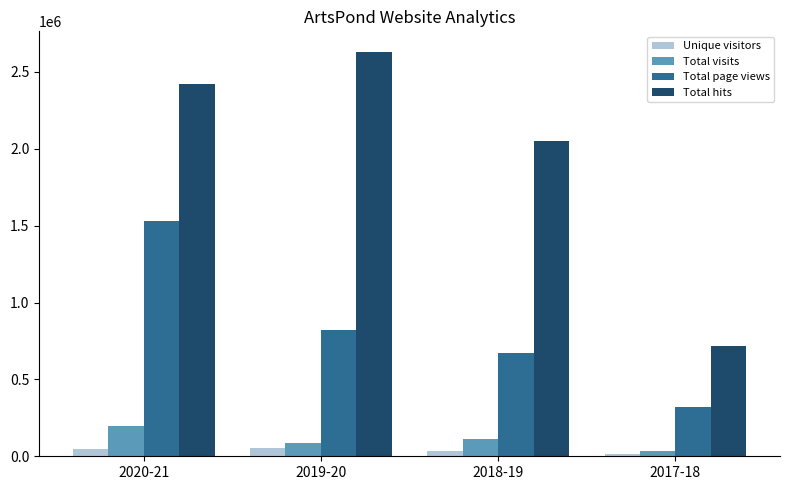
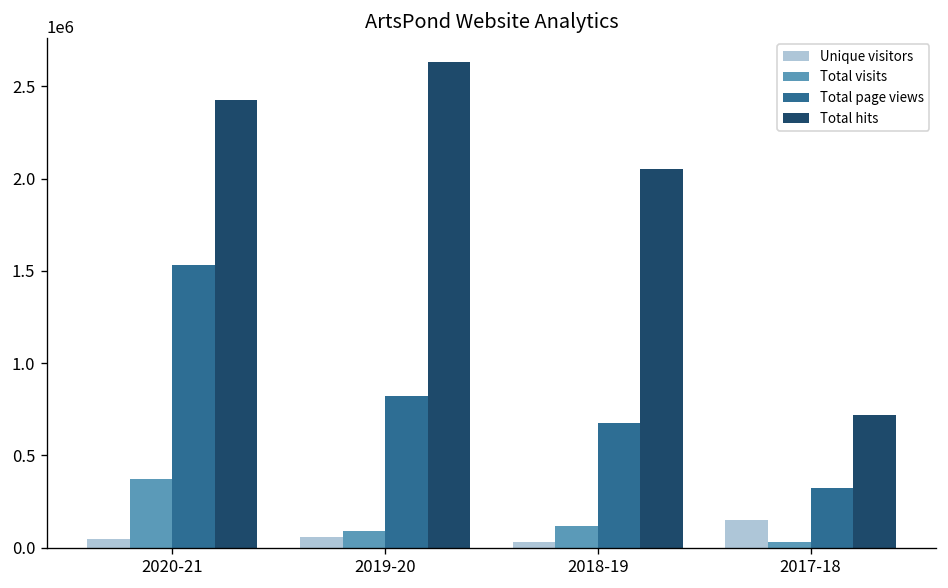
Total visits, 2020-21: 200000 -> 370000
Unique visitors, 2017-18: 20000 -> 150000
